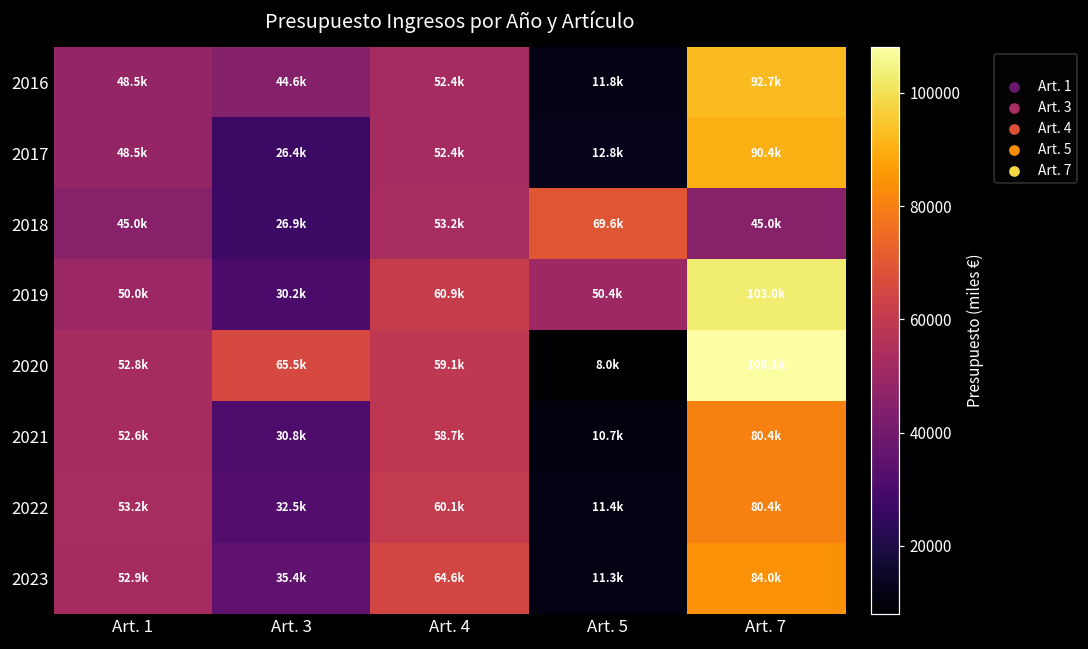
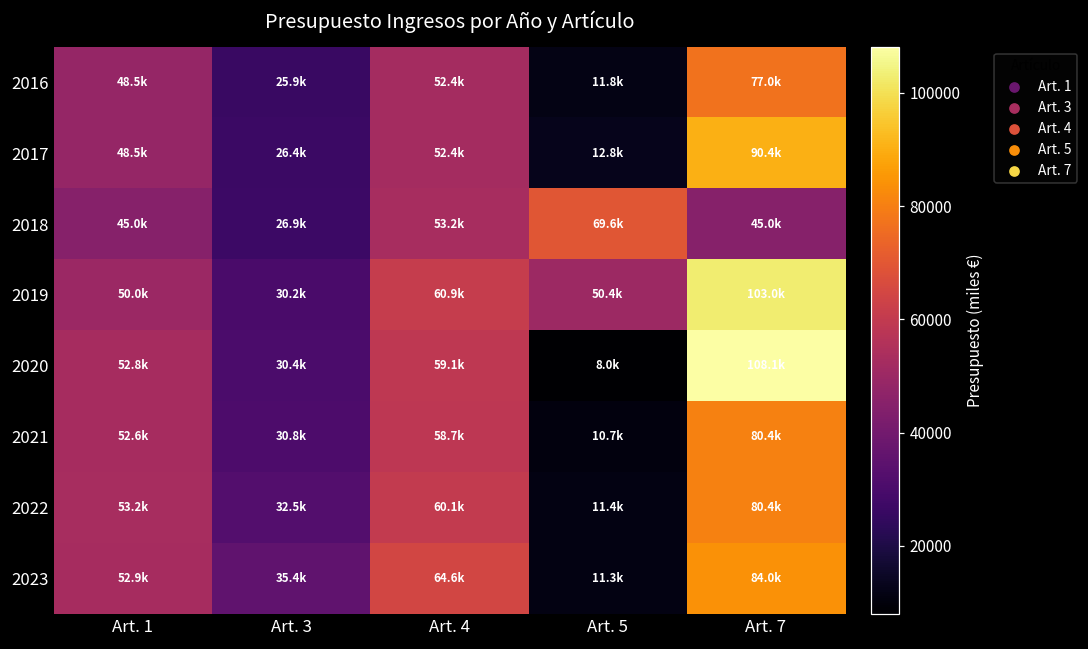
2016, Art. 3: 44.6k -> 25.9k
2016, Art. 7: 92.7k -> 77.0k
2020, Art. 3: 65.5k -> 30.4k
